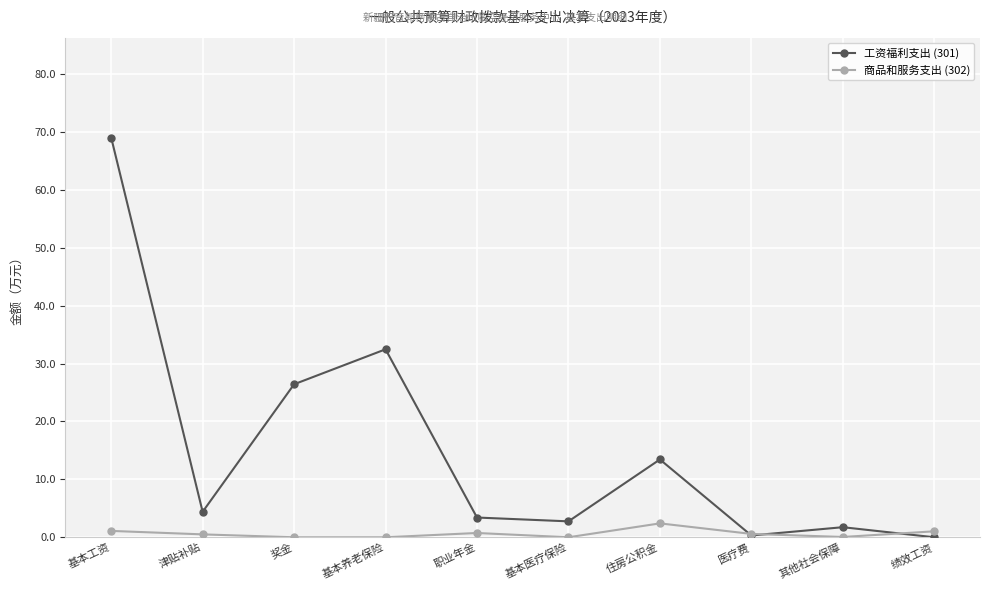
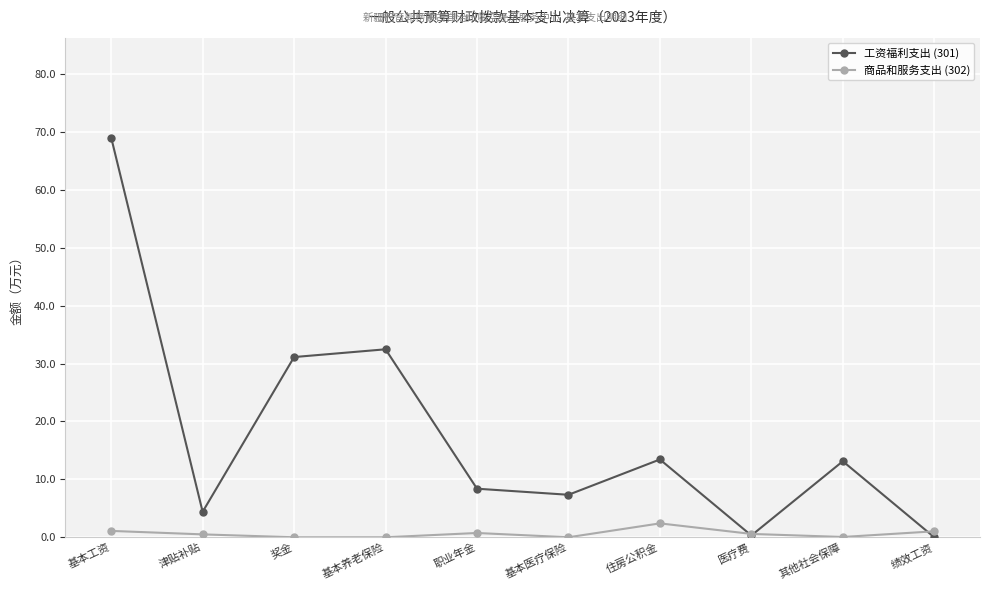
工资福利支出 (301), 奖金: 26 -> 31
工资福利支出 (301), 职业年金: 3 -> 8
工资福利支出 (301), 基本医疗保险: 3 -> 7
工资福利支出 (301), 其他社会保障: 2 -> 13
